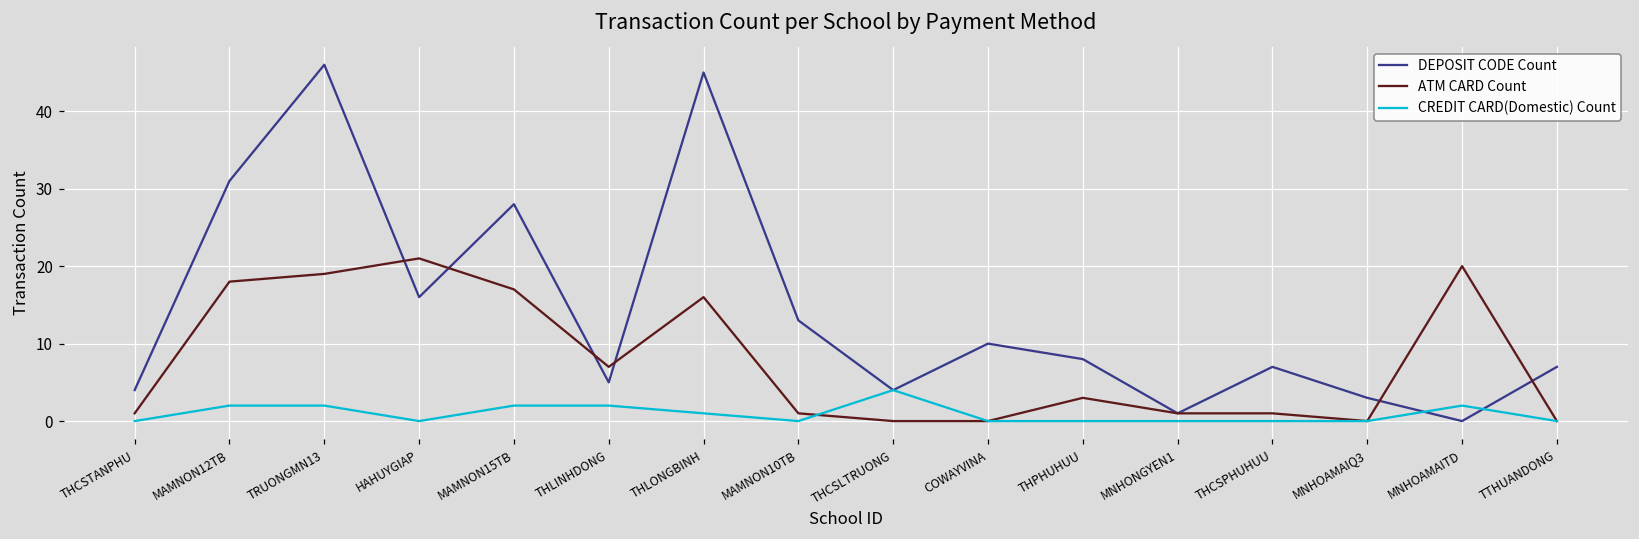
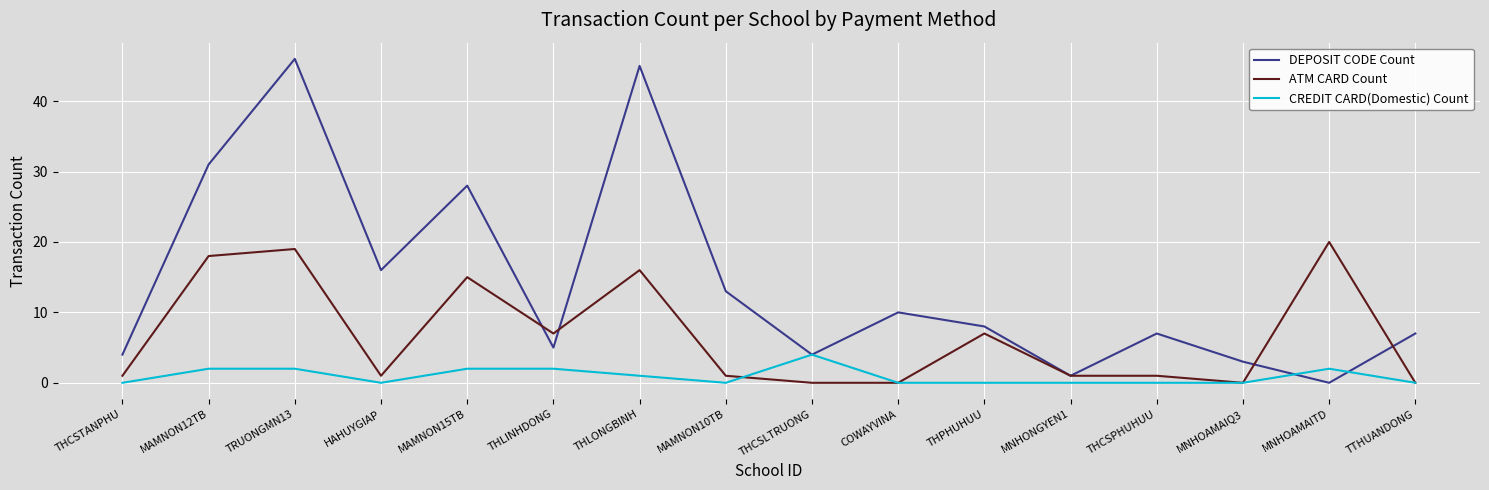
ATM CARD Count, HAHUYGIAP: 21 -> 1
ATM CARD Count, MAMNON15TB: 17 -> 15
ATM CARD Count, THPHUHUU: 3 -> 7
